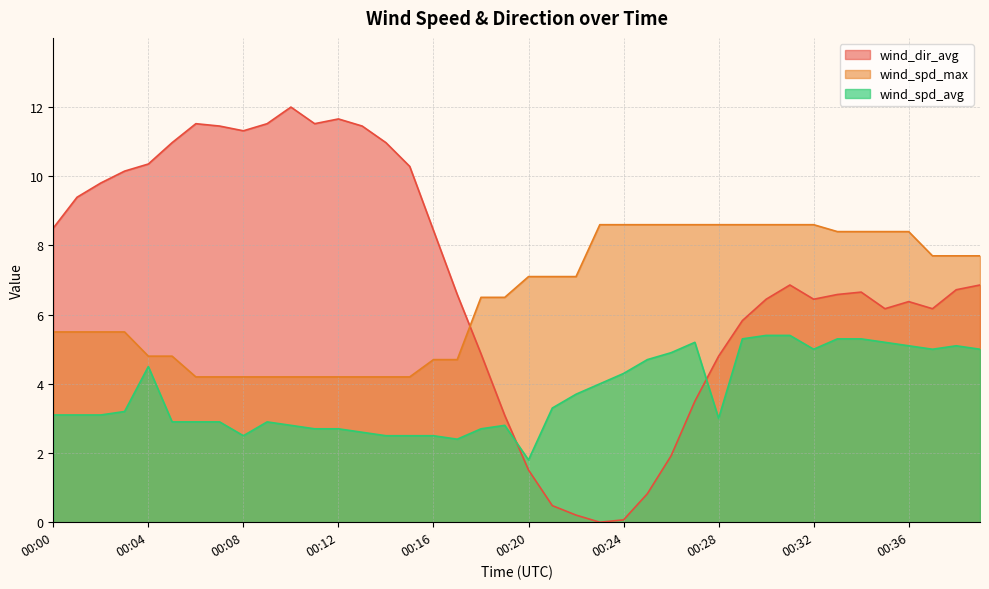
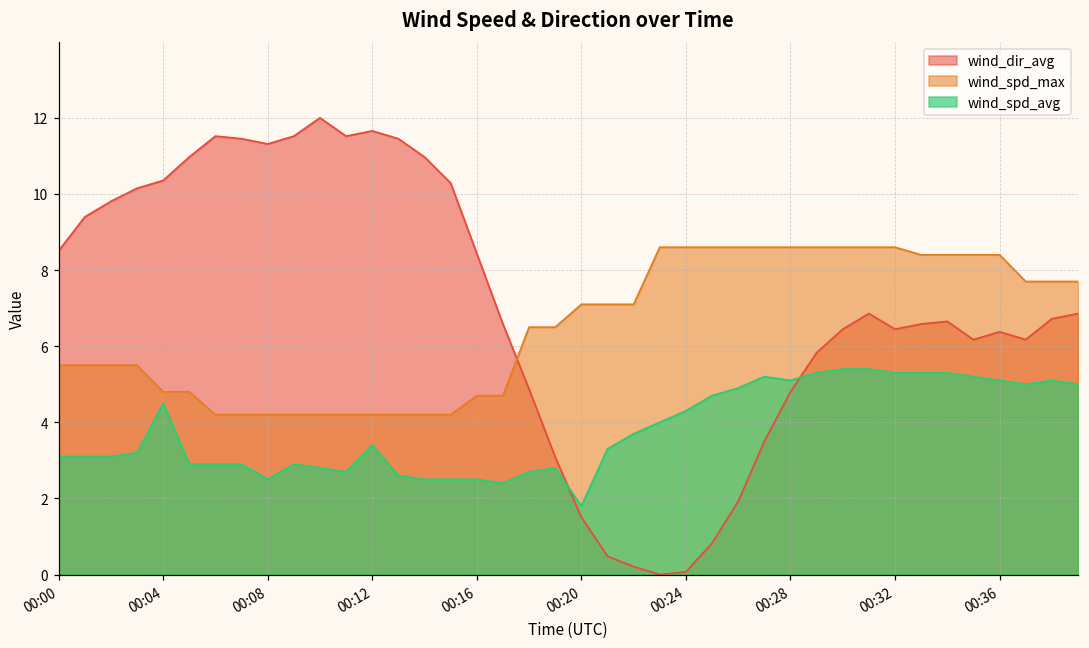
wind_spd_avg, 00:12: 2.7 -> 3.4
wind_spd_avg, 00:28: 3.0 -> 5.1
wind_spd_avg, 00:32: 5.0 -> 5.3
